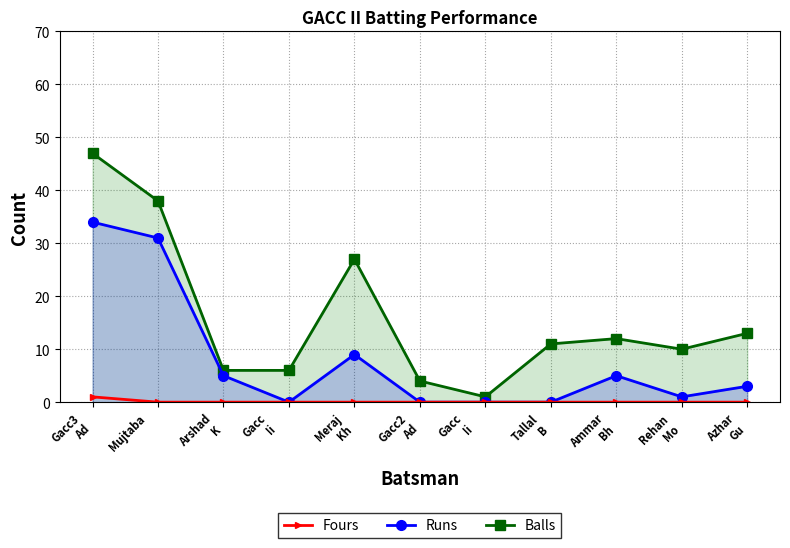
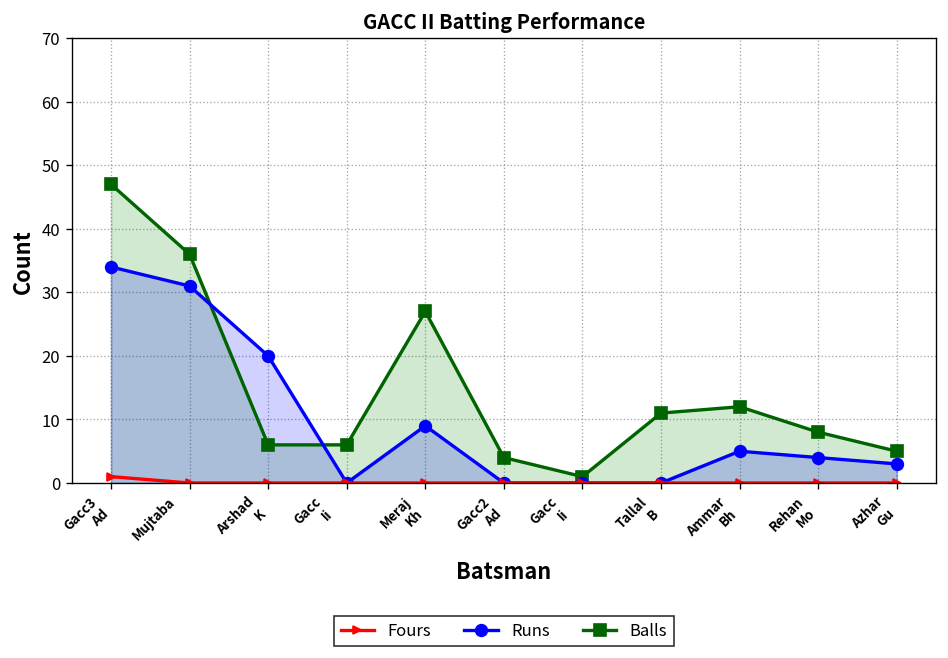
Balls, Mujtaba: 38 -> 36
Runs, Arshad K: 5 -> 20
Balls, Rehan Mo: 10 -> 8
Runs, Rehan Mo: 1 -> 4
Balls, Azhar Gu: 13 -> 5
